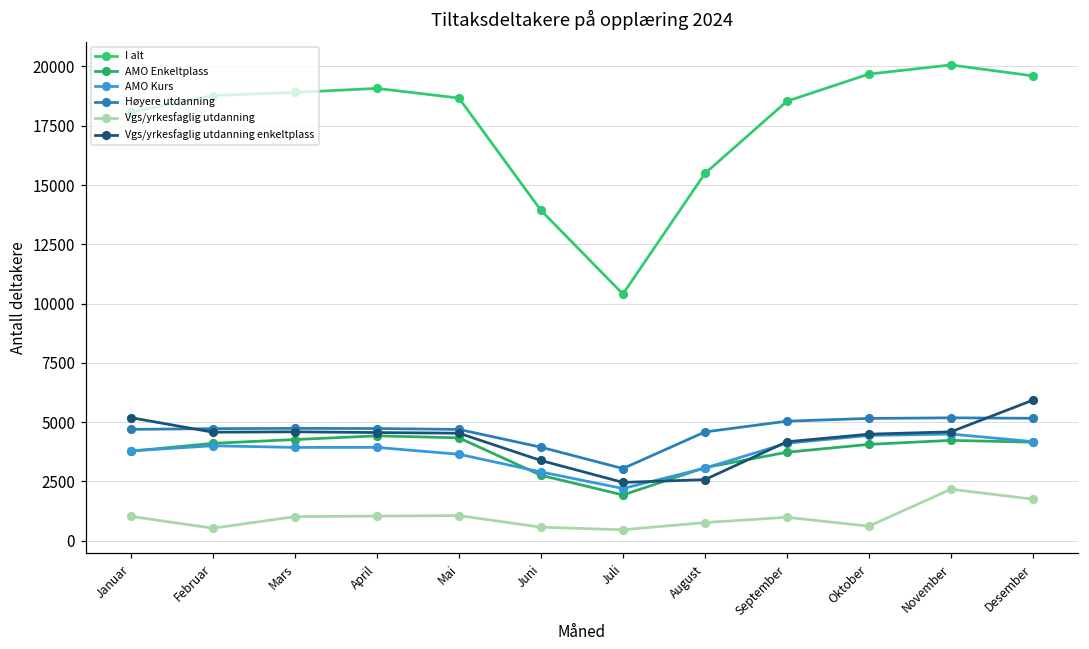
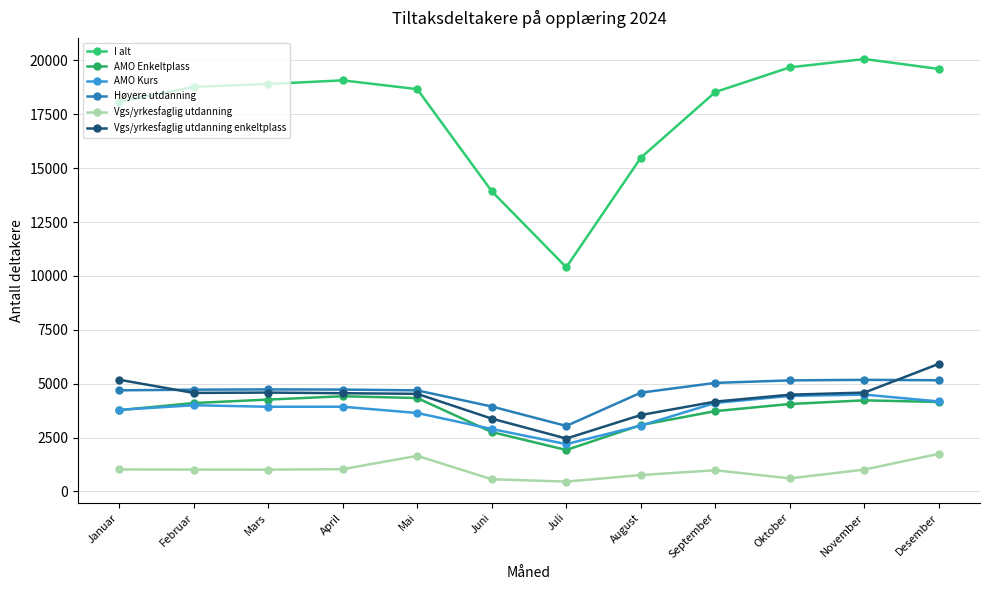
Vgs/yrkesfaglig utdanning, Februar: 500 -> 1000
Vgs/yrkesfaglig utdanning, Mai: 1100 -> 1700
Vgs/yrkesfaglig utdanning enkeltplass, August: 2600 -> 3500
Vgs/yrkesfaglig utdanning, November: 2200 -> 1000
